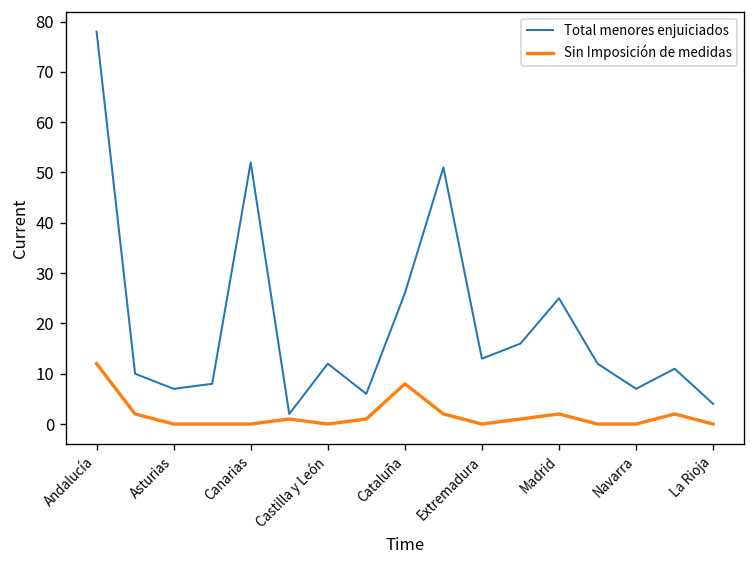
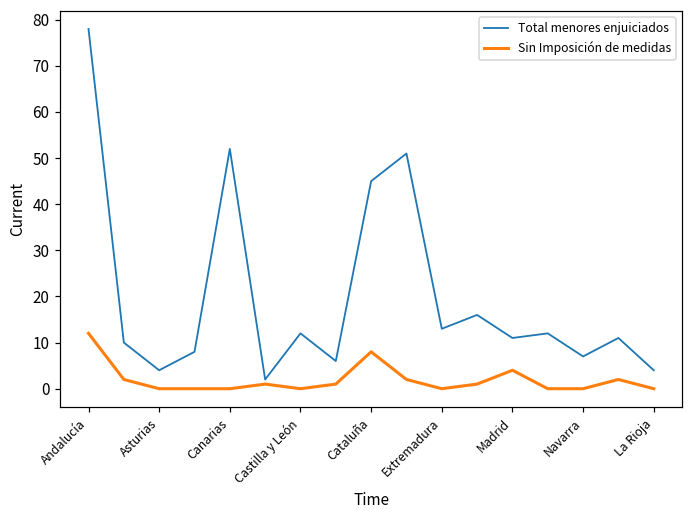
Total menores enjuiciados, Asturias: 7 -> 4
Total menores enjuiciados, Cataluña: 26 -> 45
Total menores enjuiciados, Madrid: 25 -> 11
Sin Imposición de medidas, Madrid: 2 -> 4
